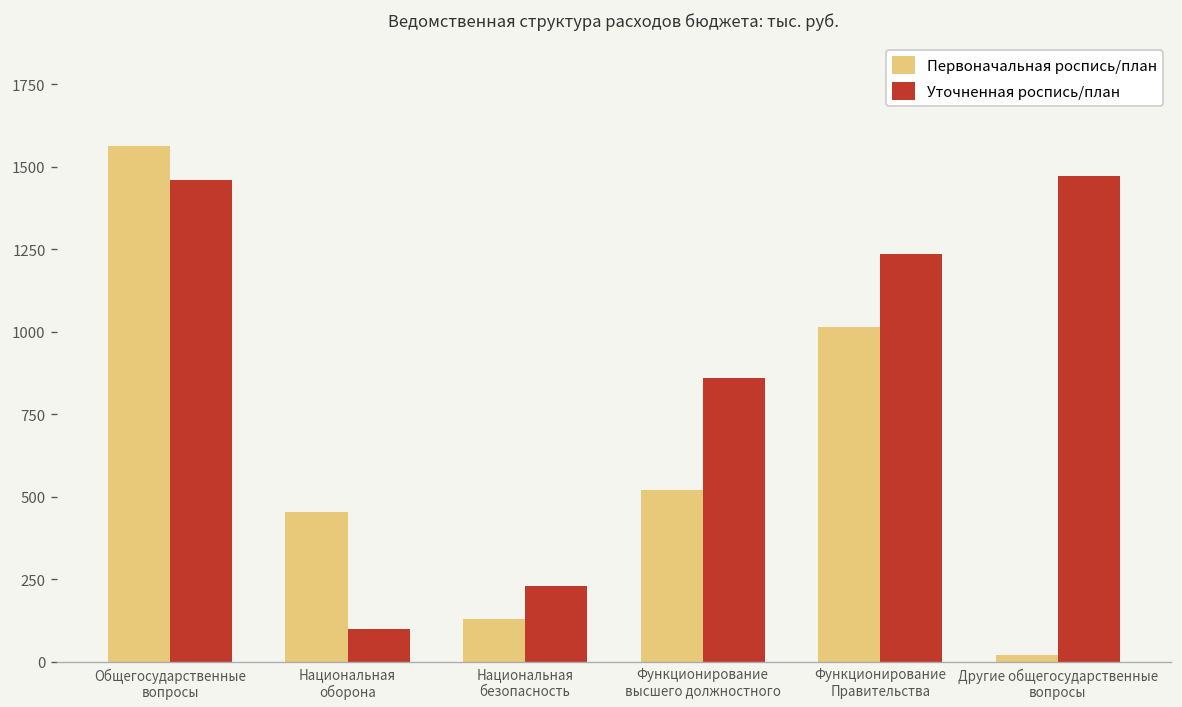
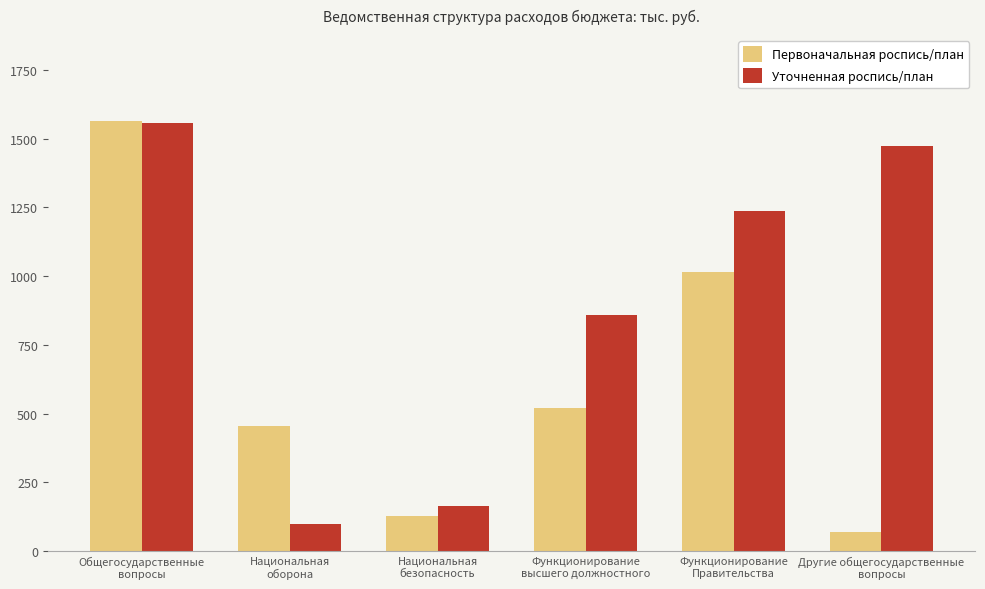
Уточненная роспись/план, Общегосударственные вопросы: 1460 -> 1560
Уточненная роспись/план, Национальная безопасность: 230 -> 160
Первоначальная роспись/план, Другие общегосударственные вопросы: 20 -> 70
